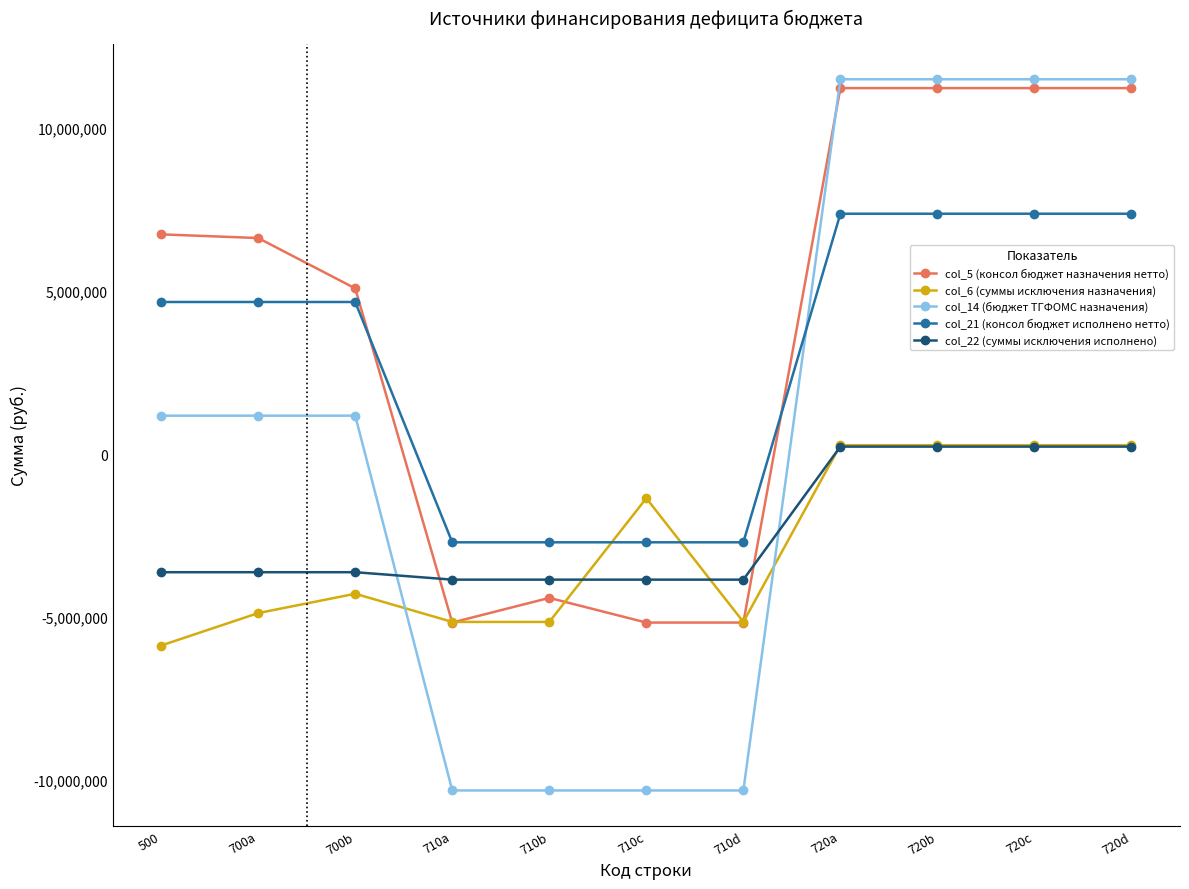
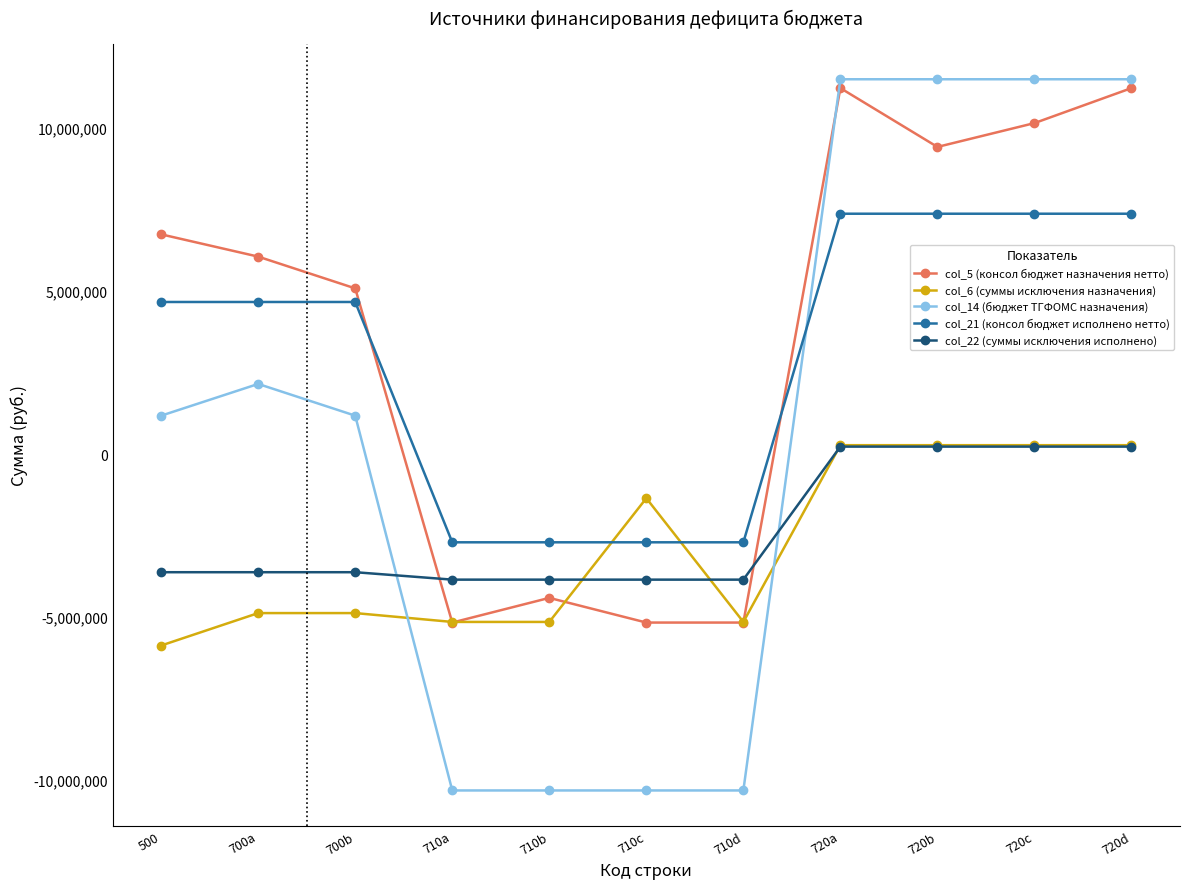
col_5 (консол бюджет назначения нетто), 700a: 6,600,000 -> 6,100,000
col_14 (бюджет ТГФОМС назначения), 700a: 1,200,000 -> 2,100,000
col_6 (суммы исключения назначения), 700b: -4,300,000 -> -4,900,000
col_5 (консол бюджет назначения нетто), 720b: 11,200,000 -> 9,400,000
col_5 (консол бюджет назначения нетто), 720c: 11,200,000 -> 10,100,000
